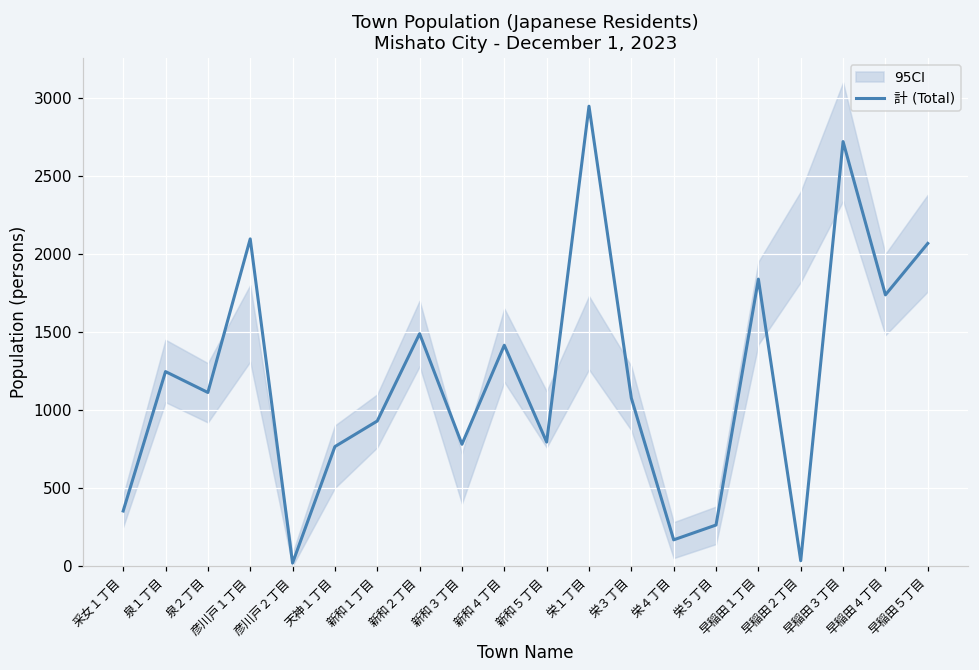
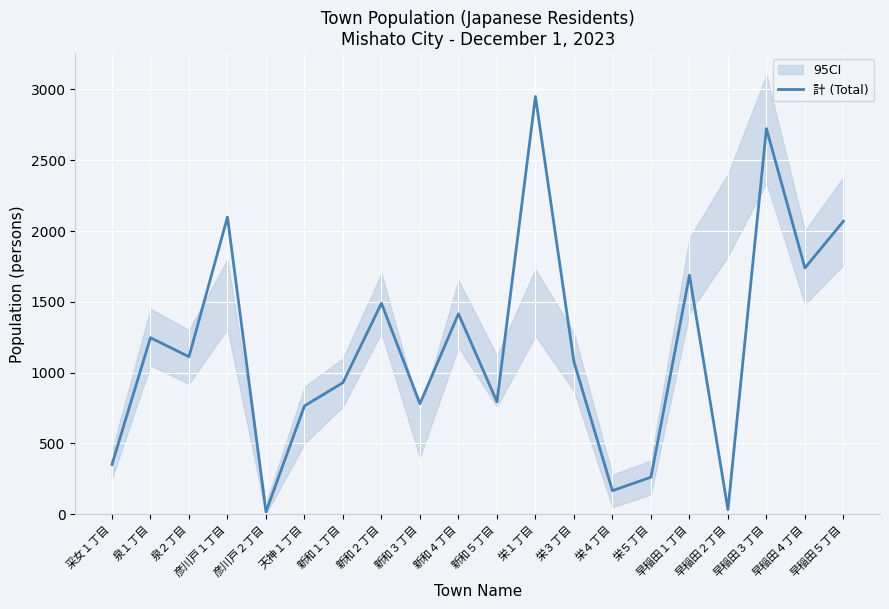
計 (Total), 早稲田１丁目: 1840 -> 1690
